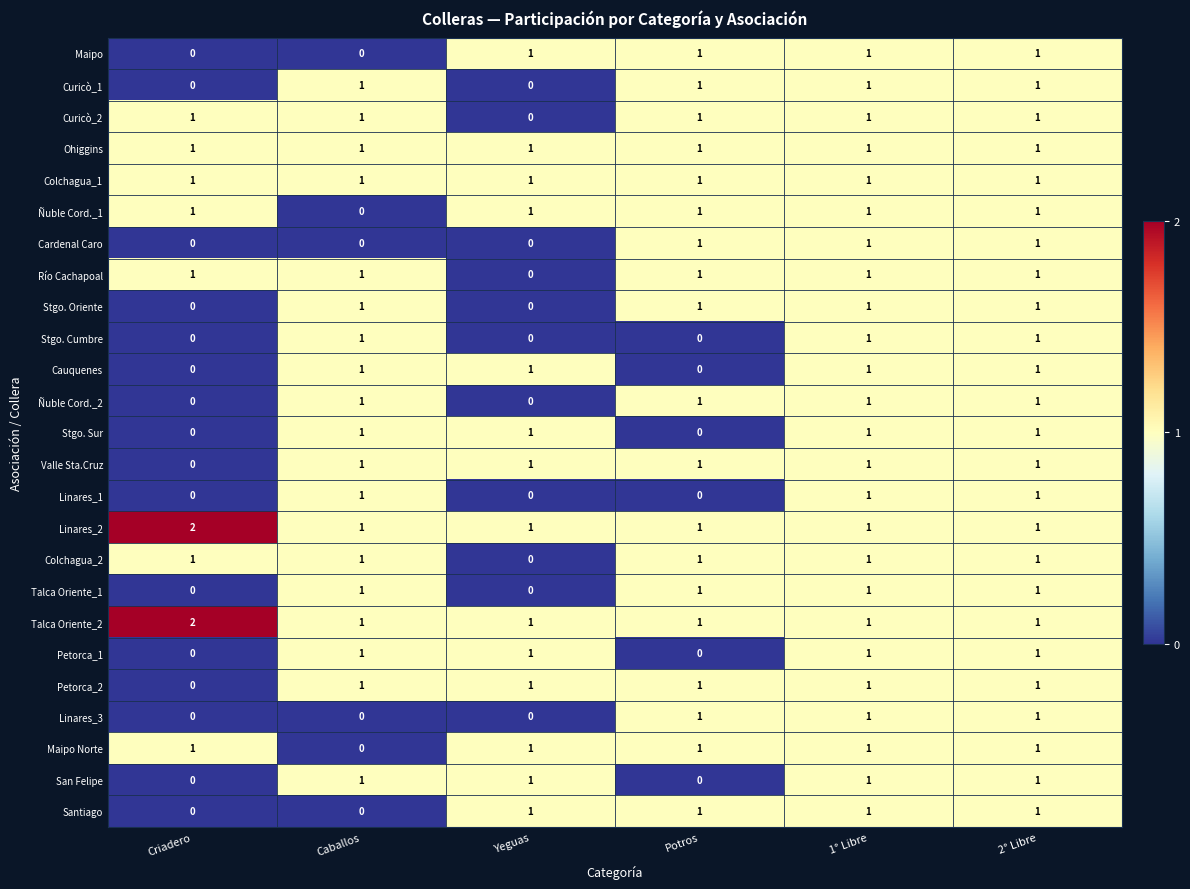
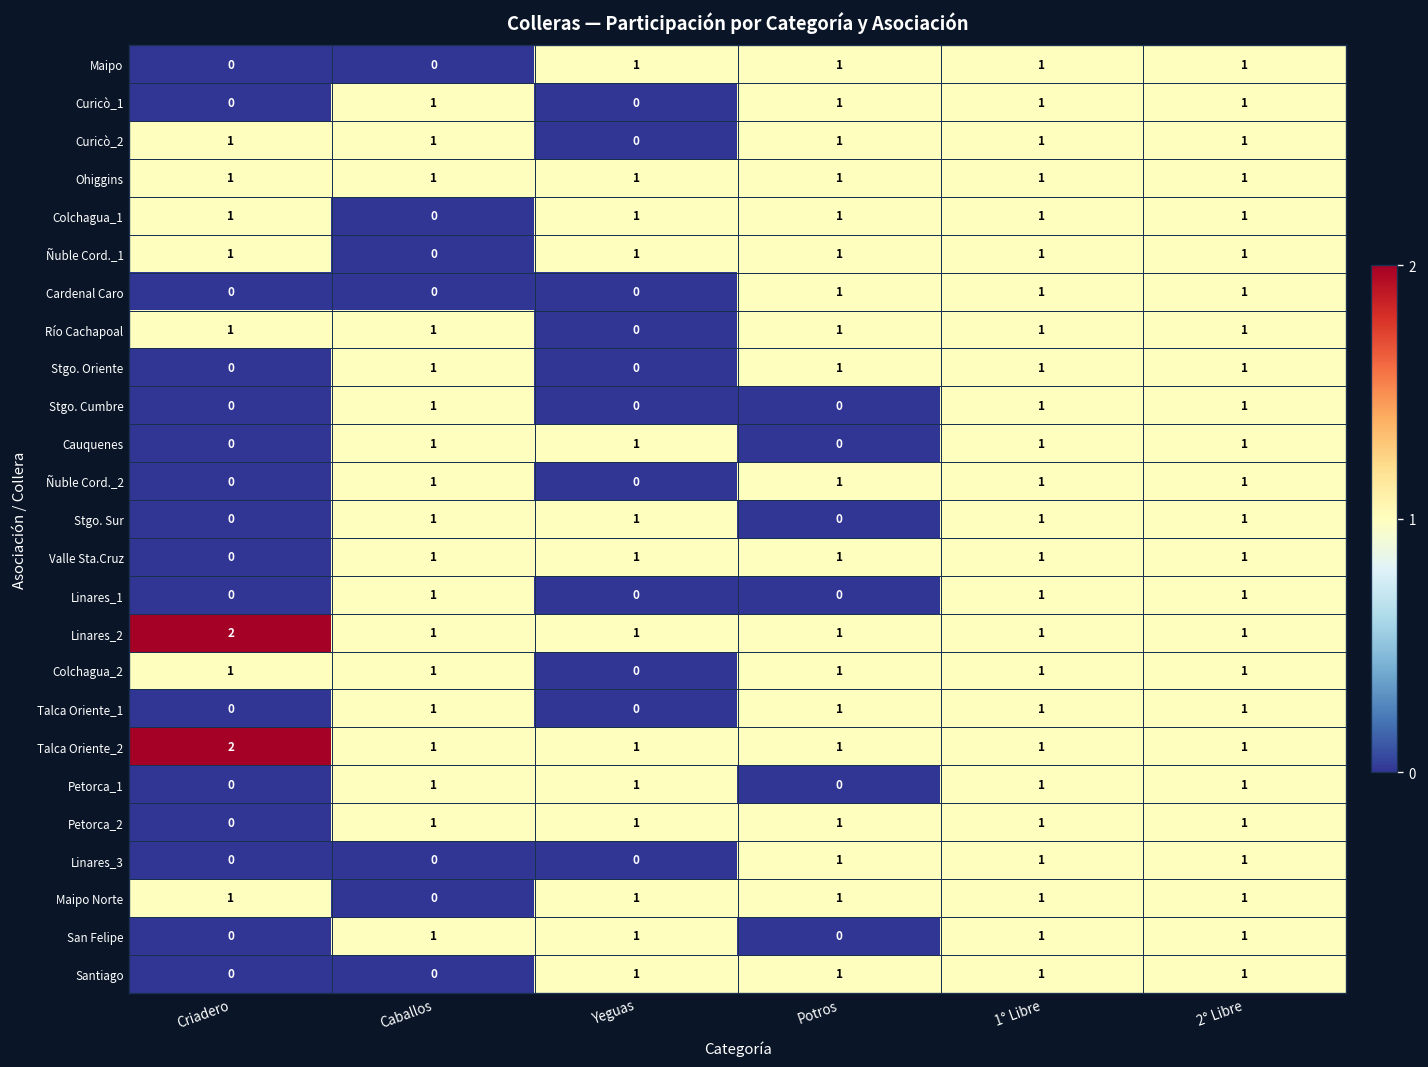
Colchagua_1, Caballos: 1 -> 0
